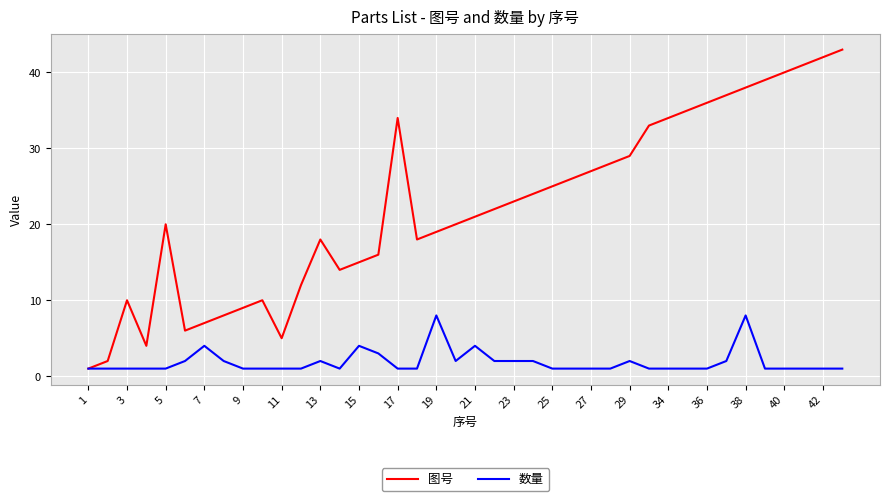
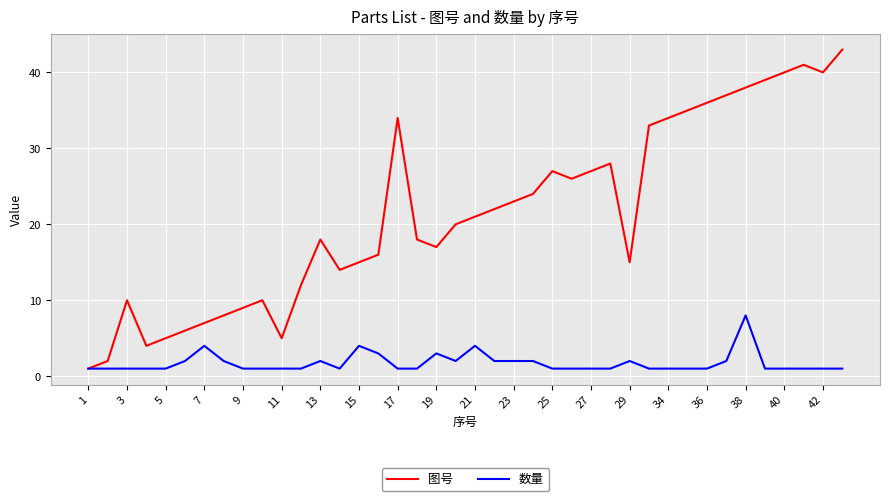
图号, 5: 20 -> 5
图号, 19: 19 -> 17
数量, 19: 8 -> 3
图号, 25: 25 -> 27
图号, 29: 29 -> 15
图号, 42: 42 -> 40
